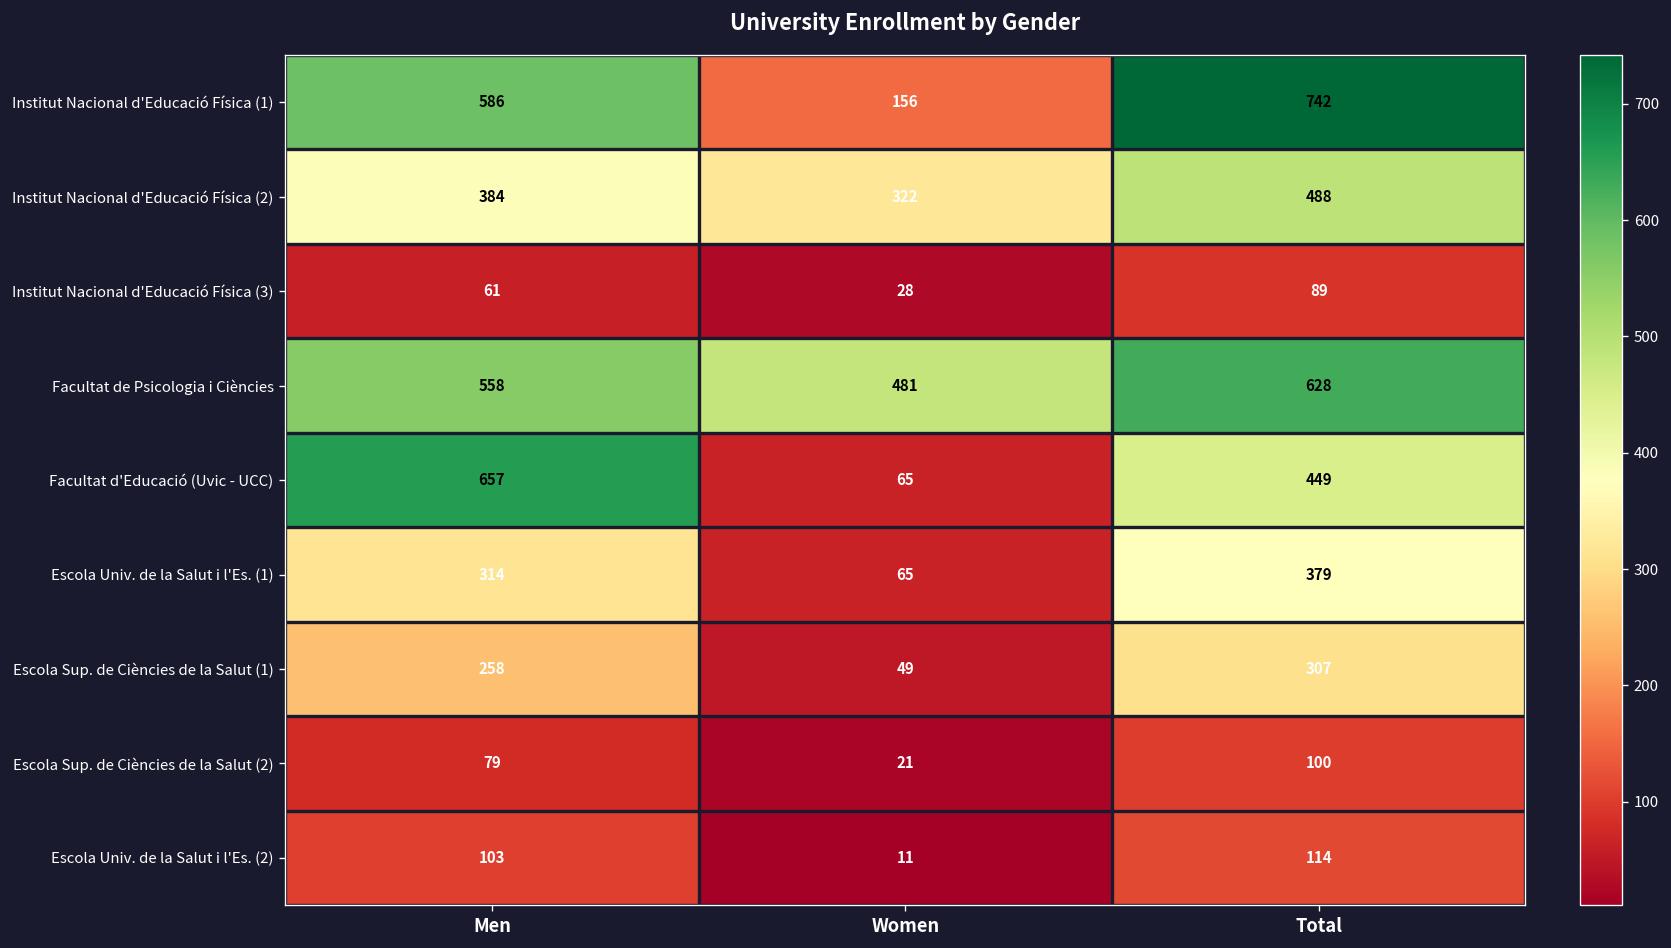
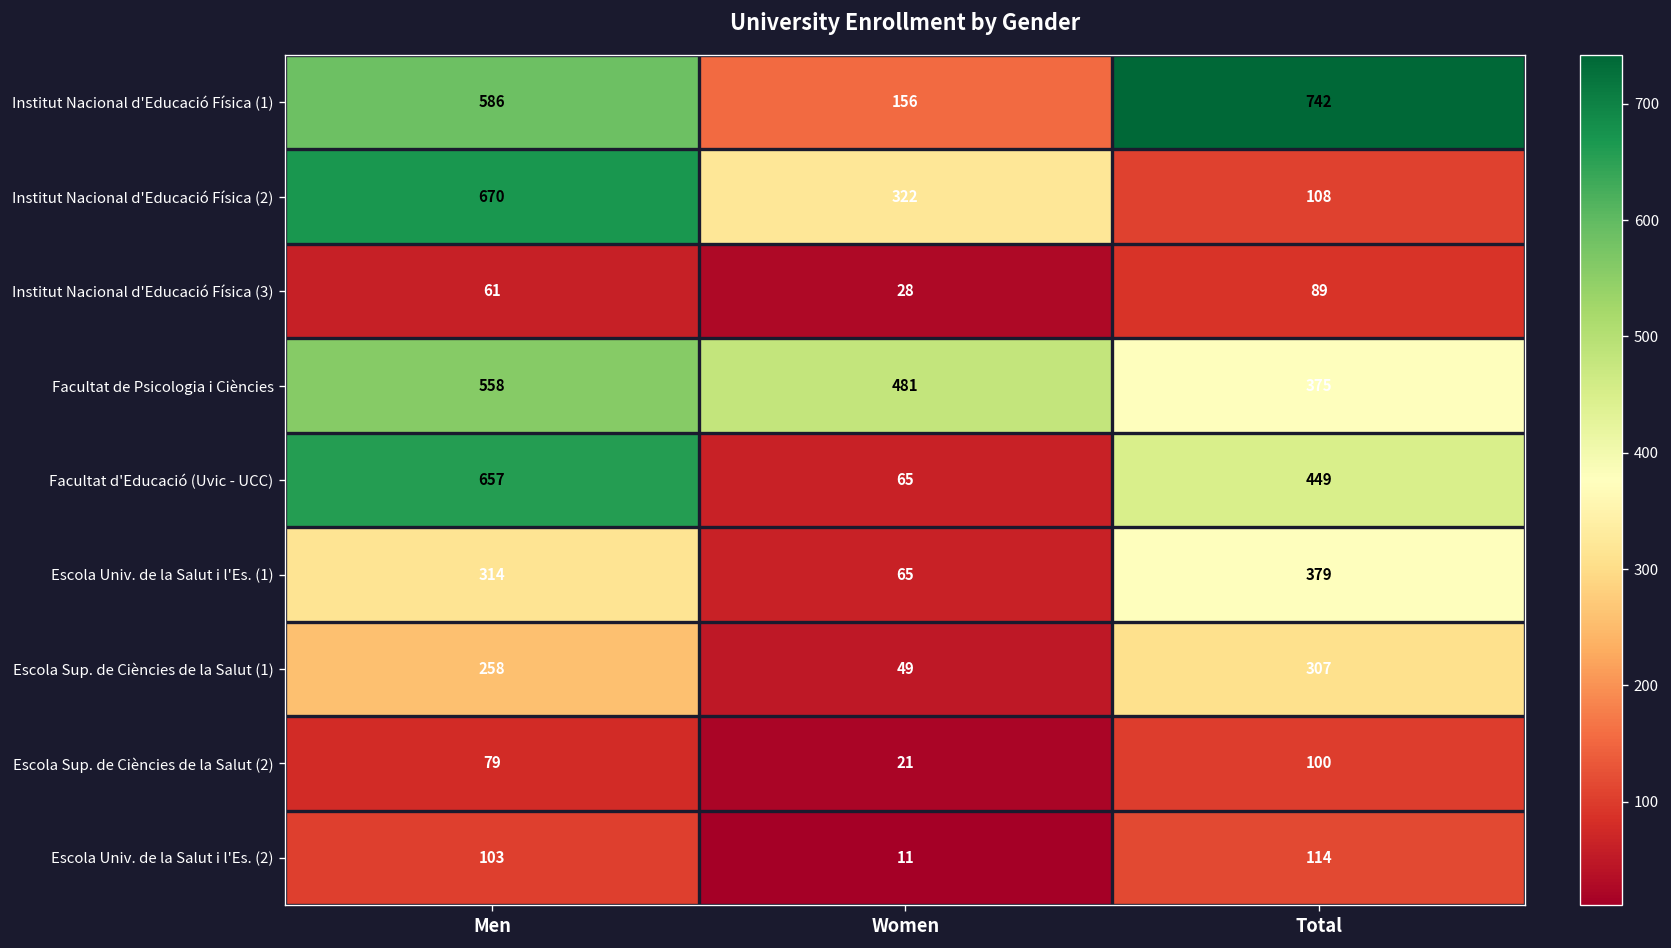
Institut Nacional d'Educació Física (2), Men: 384 -> 670
Institut Nacional d'Educació Física (2), Total: 488 -> 108
Facultat de Psicologia i Ciències, Total: 628 -> 375
